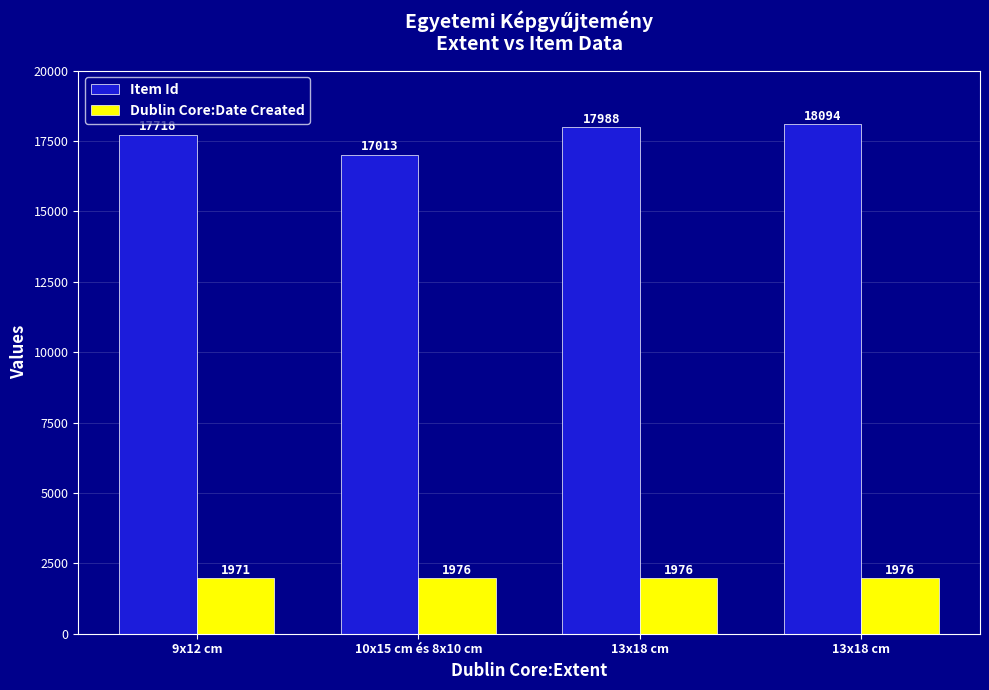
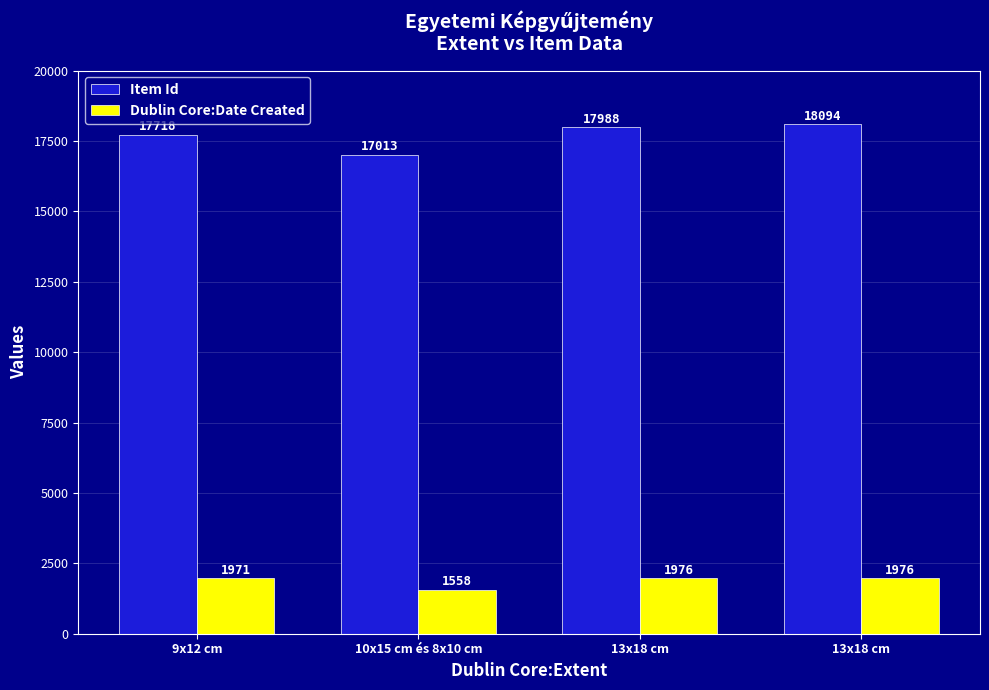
Dublin Core:Date Created, 10x15 cm és 8x10 cm: 1976 -> 1558
